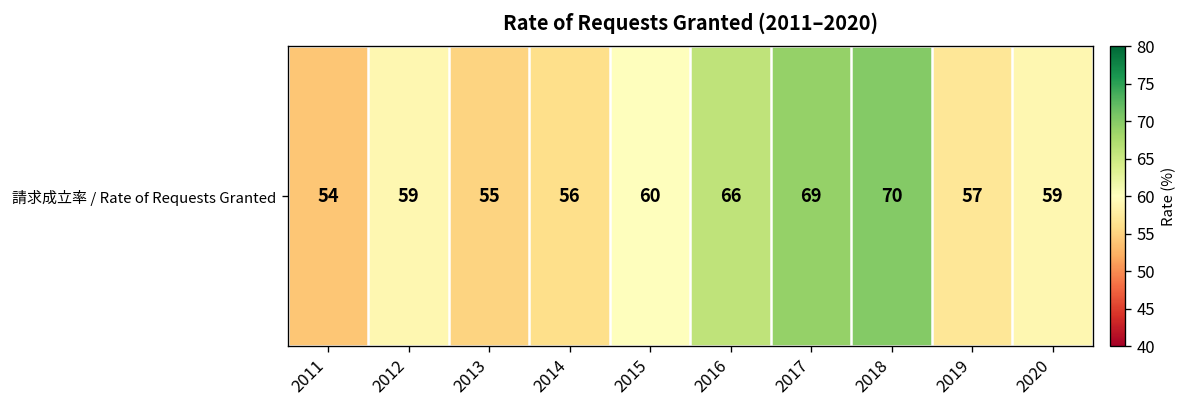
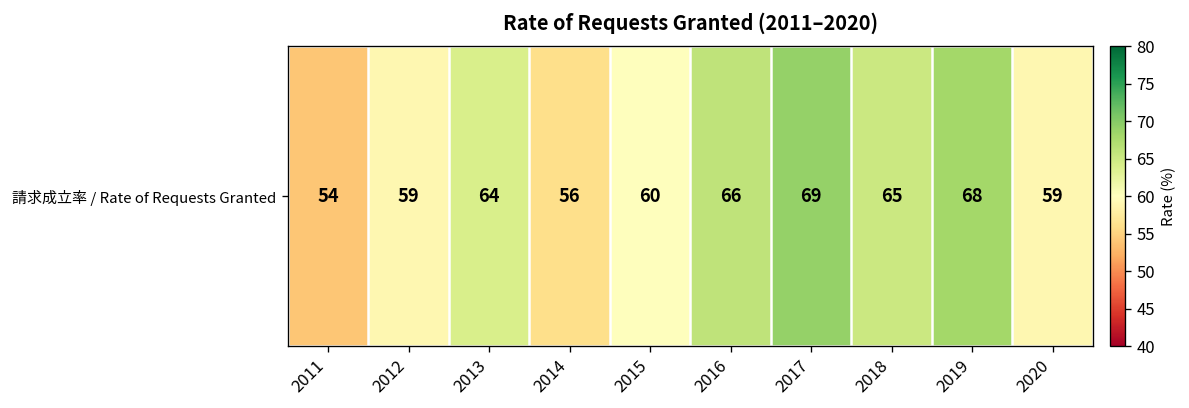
請求成立率 / Rate of Requests Granted, 2013: 55 -> 64
請求成立率 / Rate of Requests Granted, 2018: 70 -> 65
請求成立率 / Rate of Requests Granted, 2019: 57 -> 68
